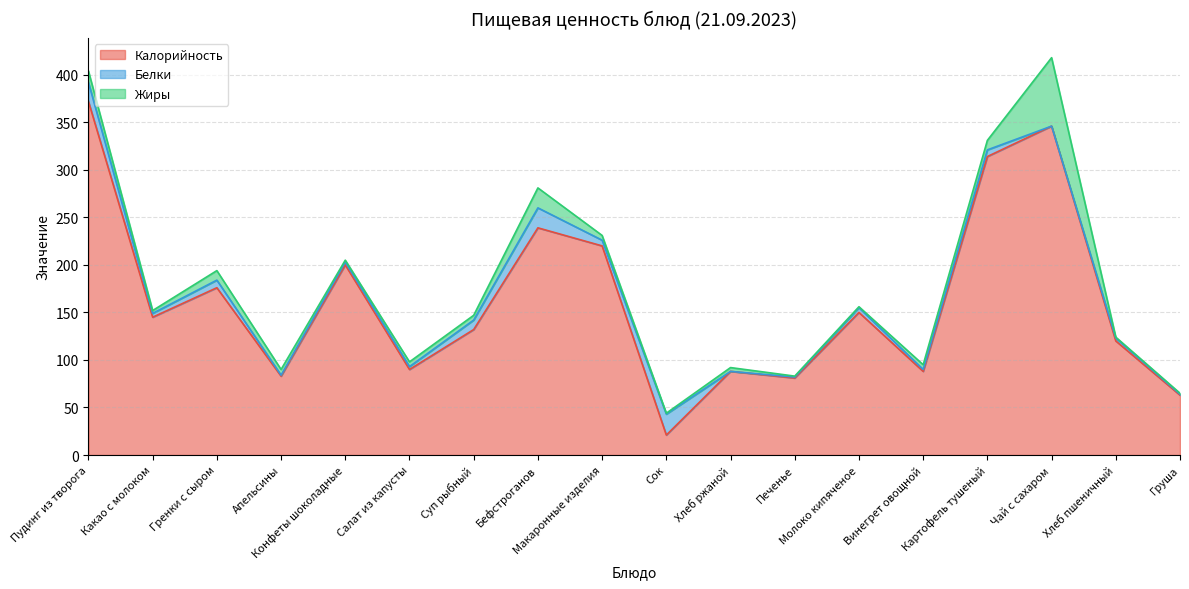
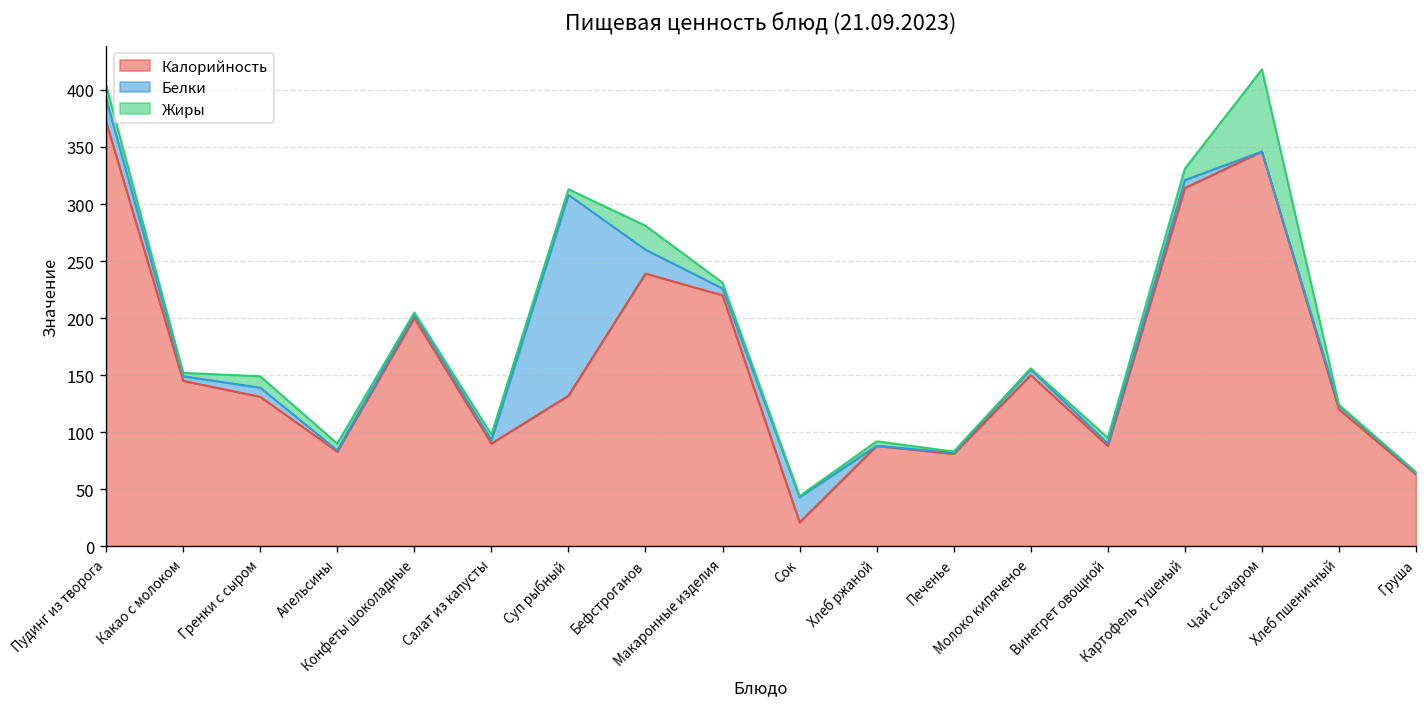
Калорийность, Гренки с сыром: 180 -> 130
Белки, Суп рыбный: 10 -> 180
